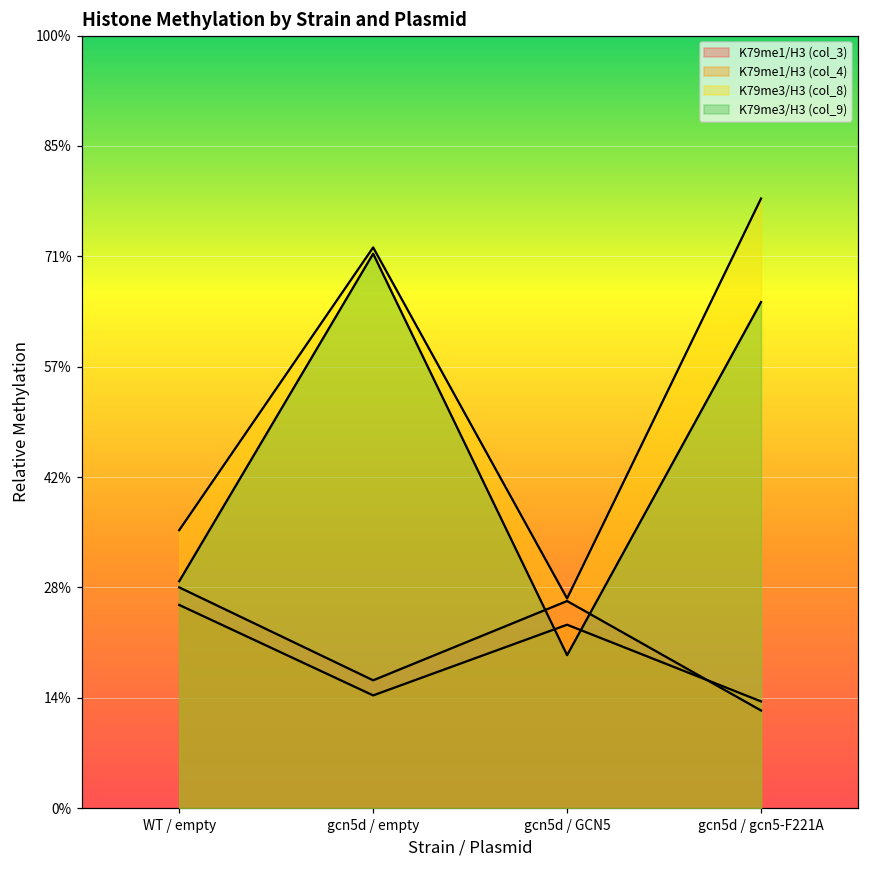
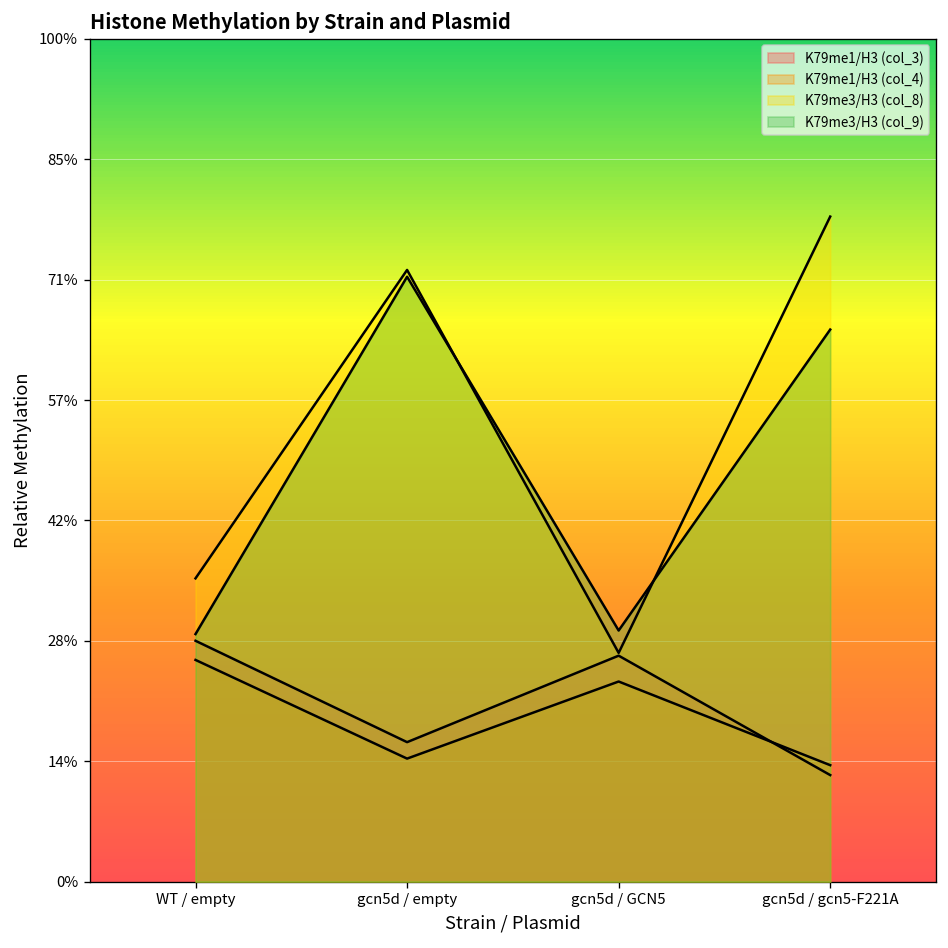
K79me3/H3 (col_9), gcn5d / GCN5: 20% -> 30%
